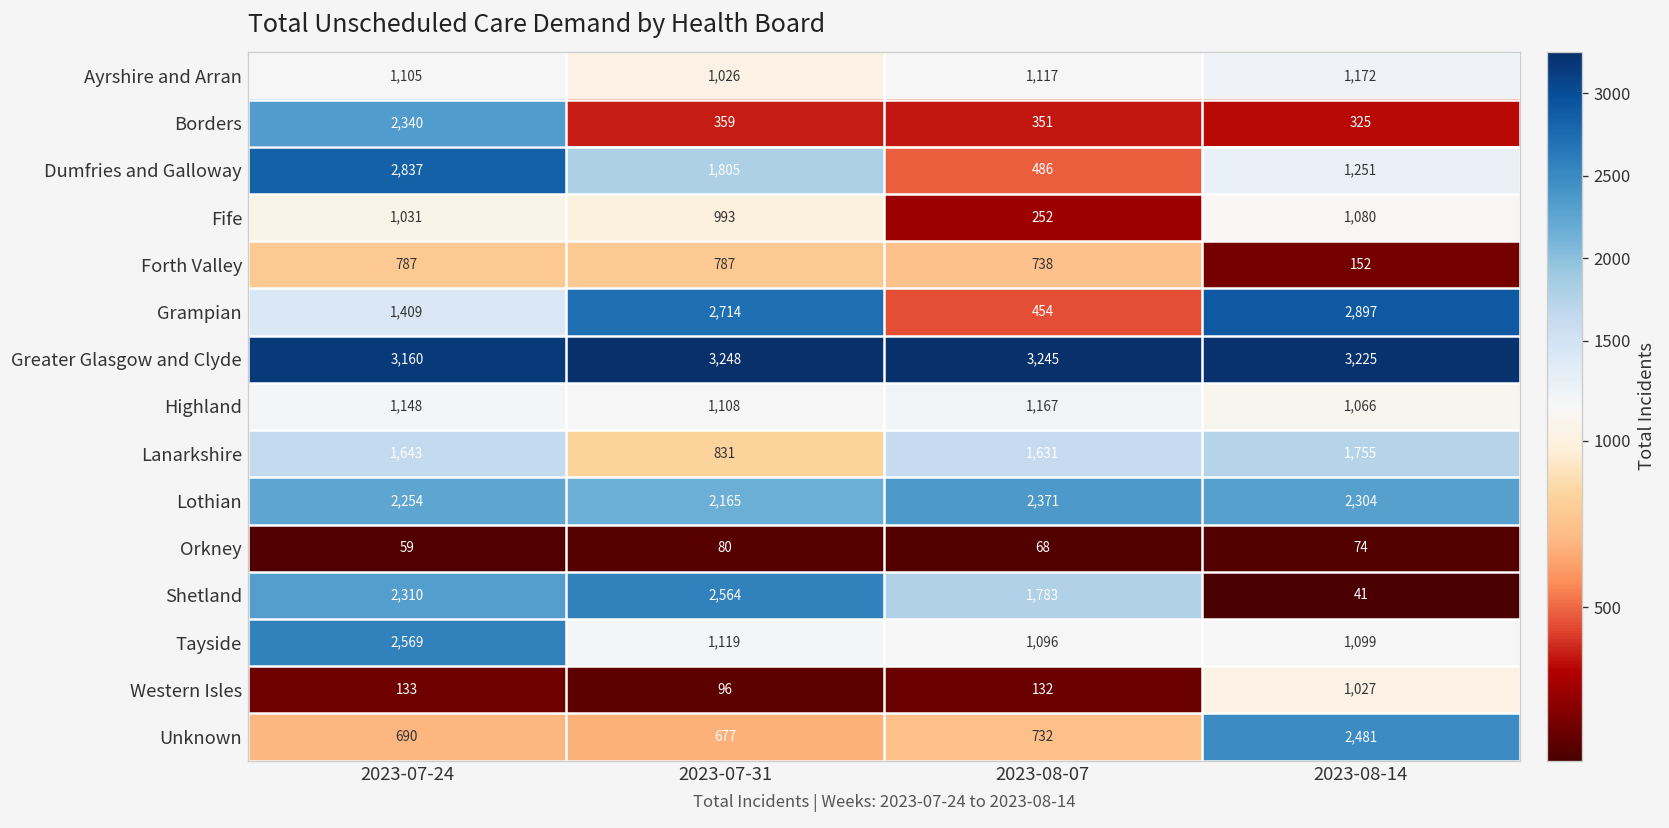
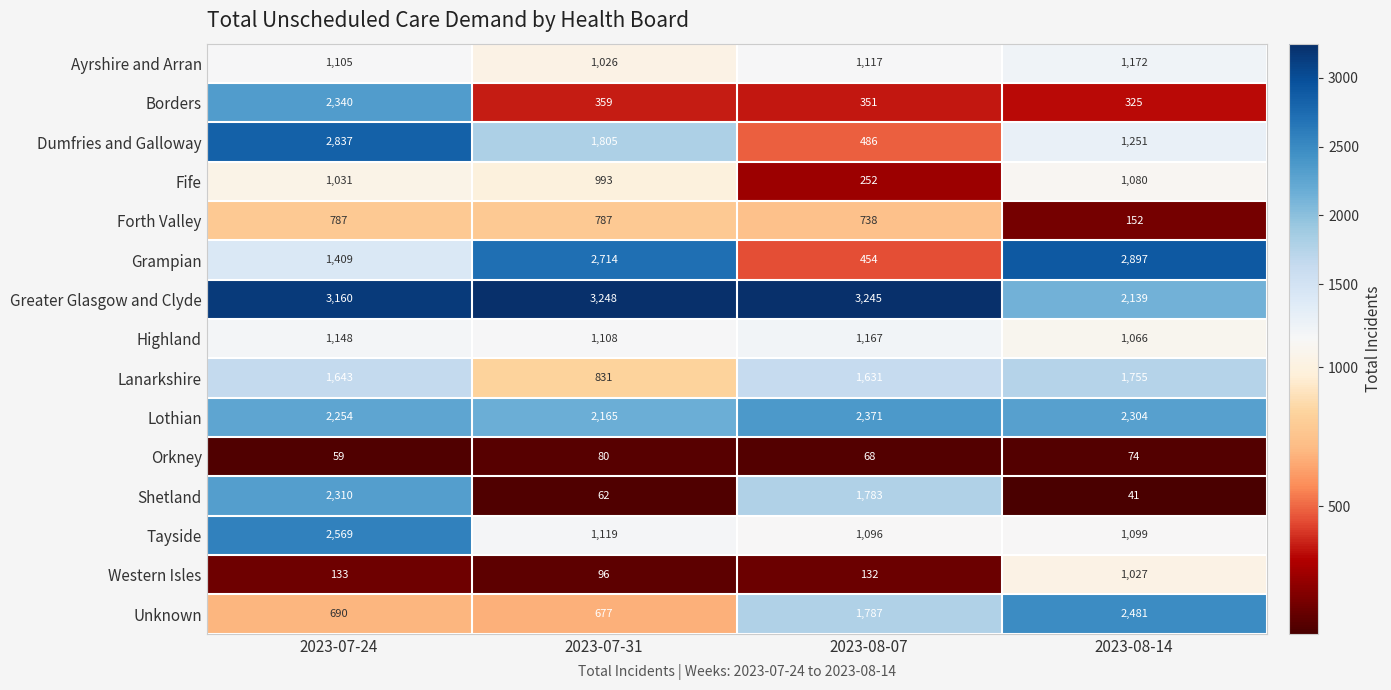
Greater Glasgow and Clyde, 2023-08-14: 3,225 -> 2,139
Shetland, 2023-07-31: 2,564 -> 62
Unknown, 2023-08-07: 732 -> 1,787
